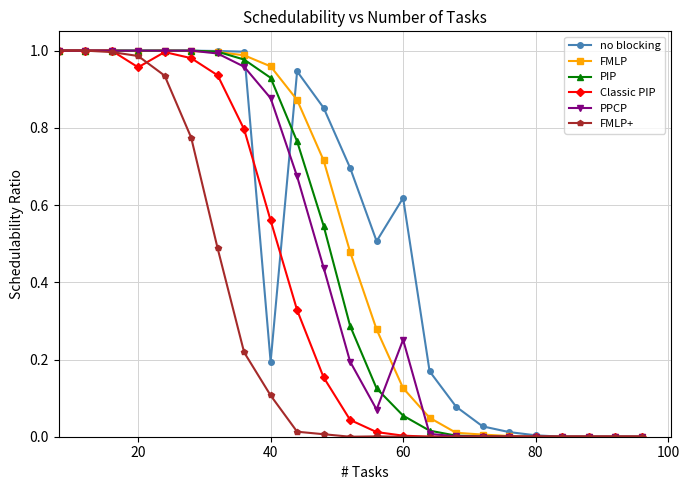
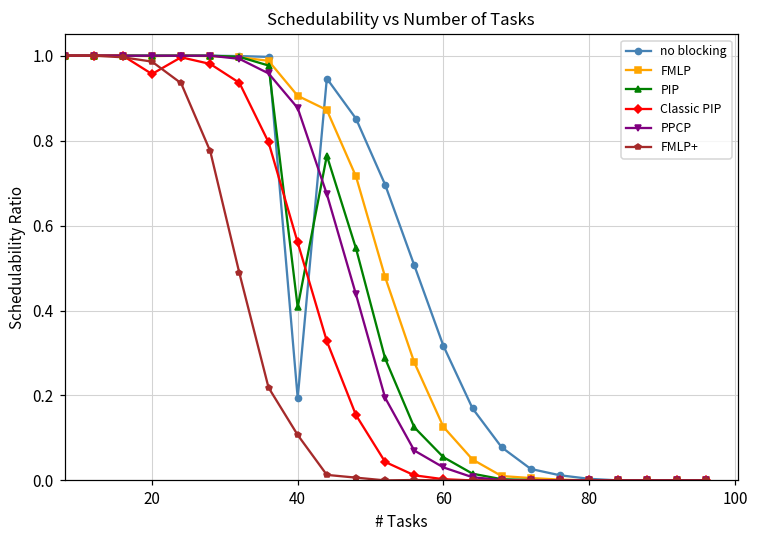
FMLP, 40: 0.96 -> 0.91
PIP, 40: 0.93 -> 0.41
no blocking, 60: 0.62 -> 0.32
PPCP, 60: 0.25 -> 0.03
